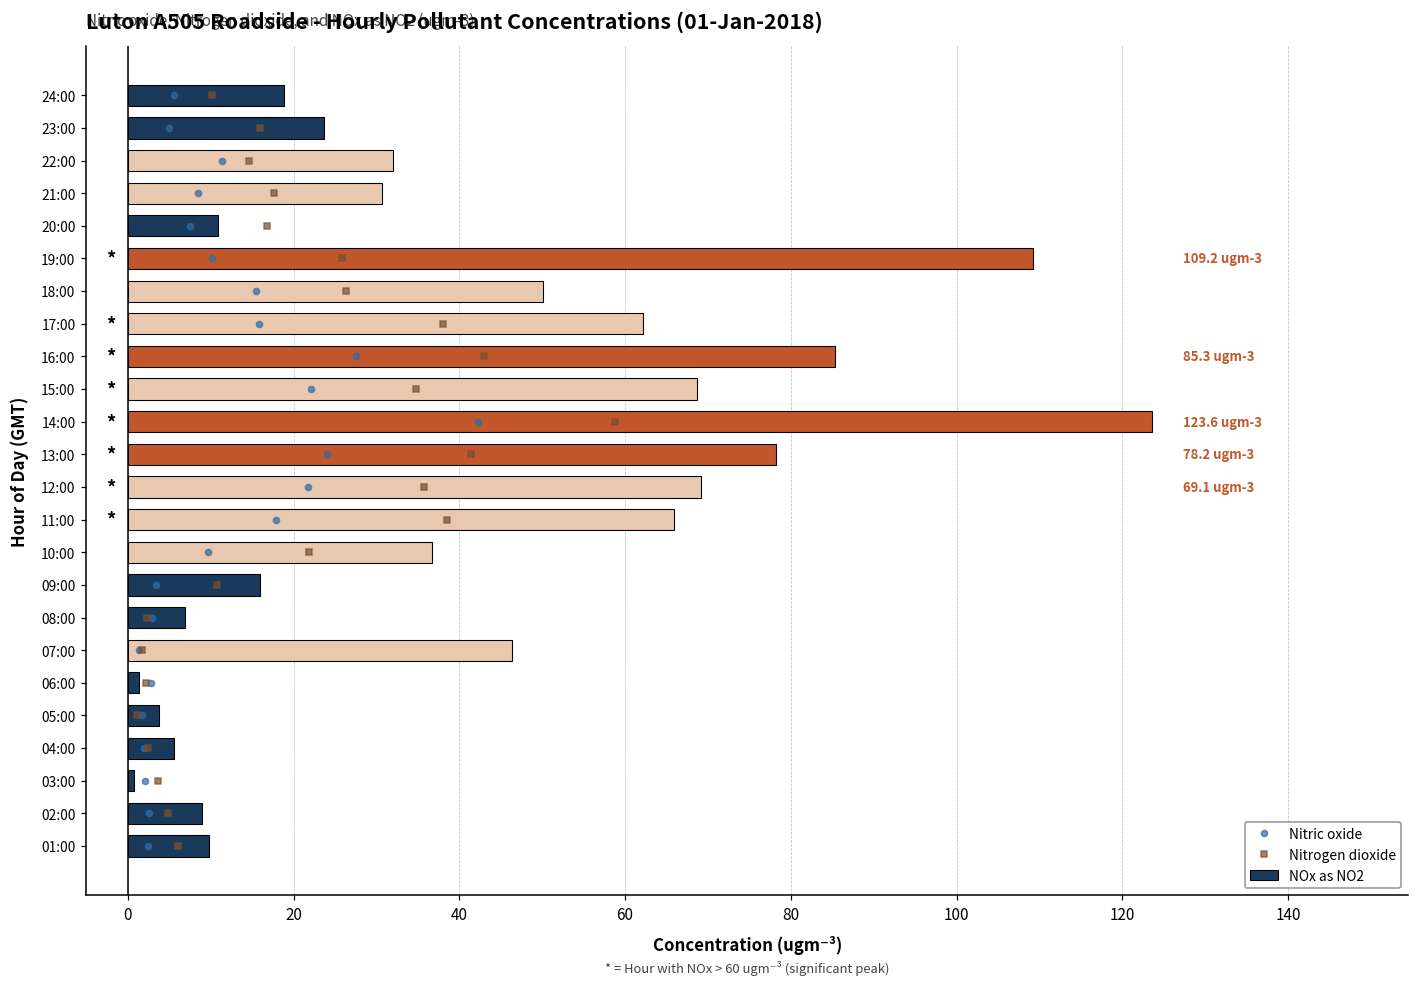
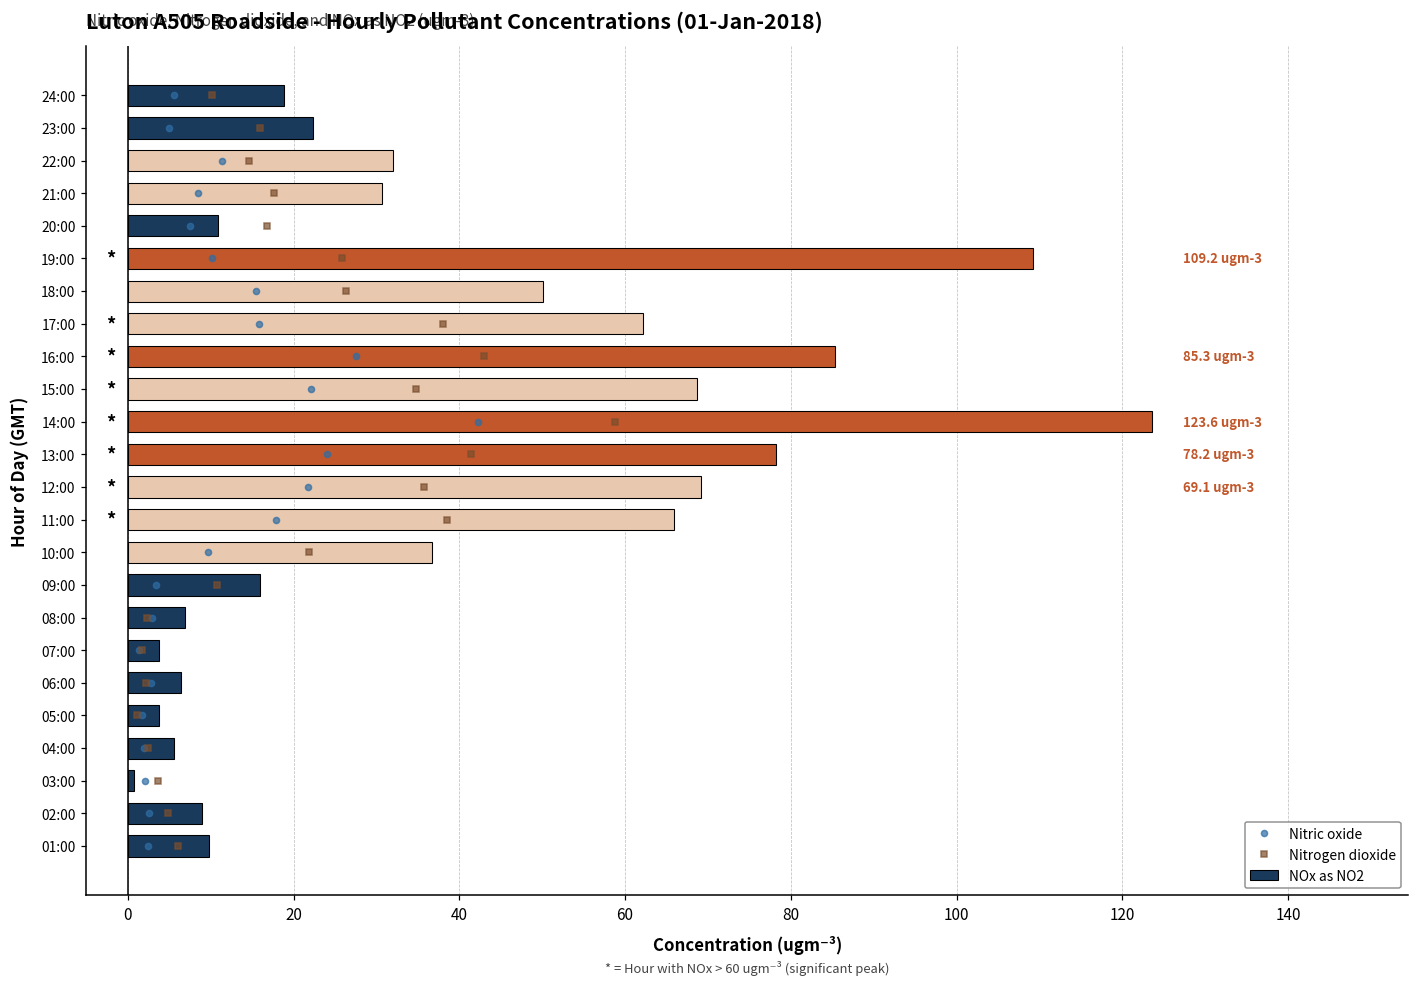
NOx as NO2, 23:00: 24 -> 22
NOx as NO2, 07:00: 46 -> 4
NOx as NO2, 06:00: 1 -> 6
